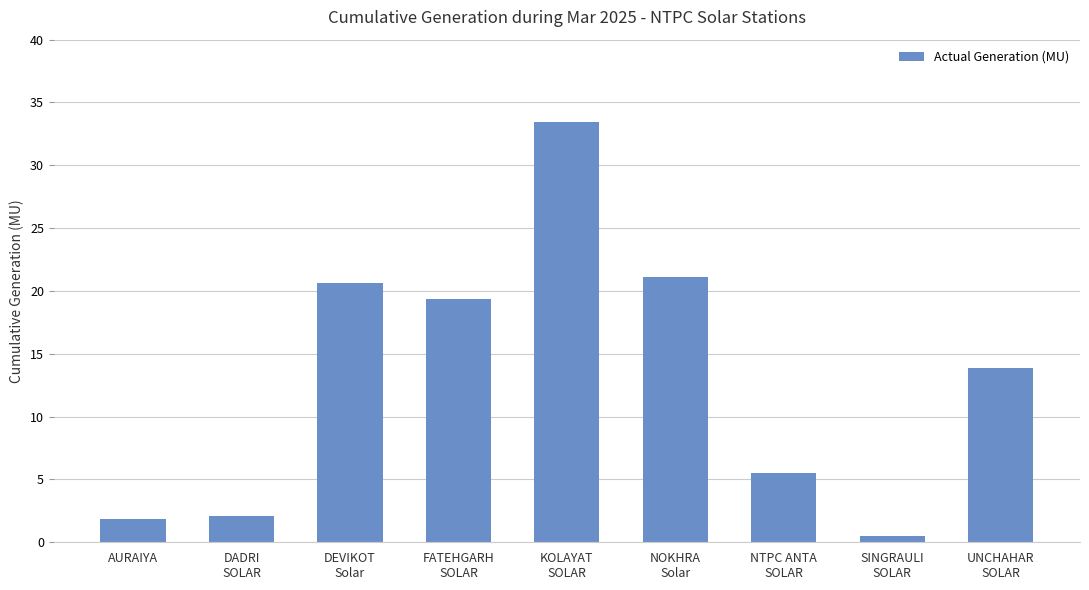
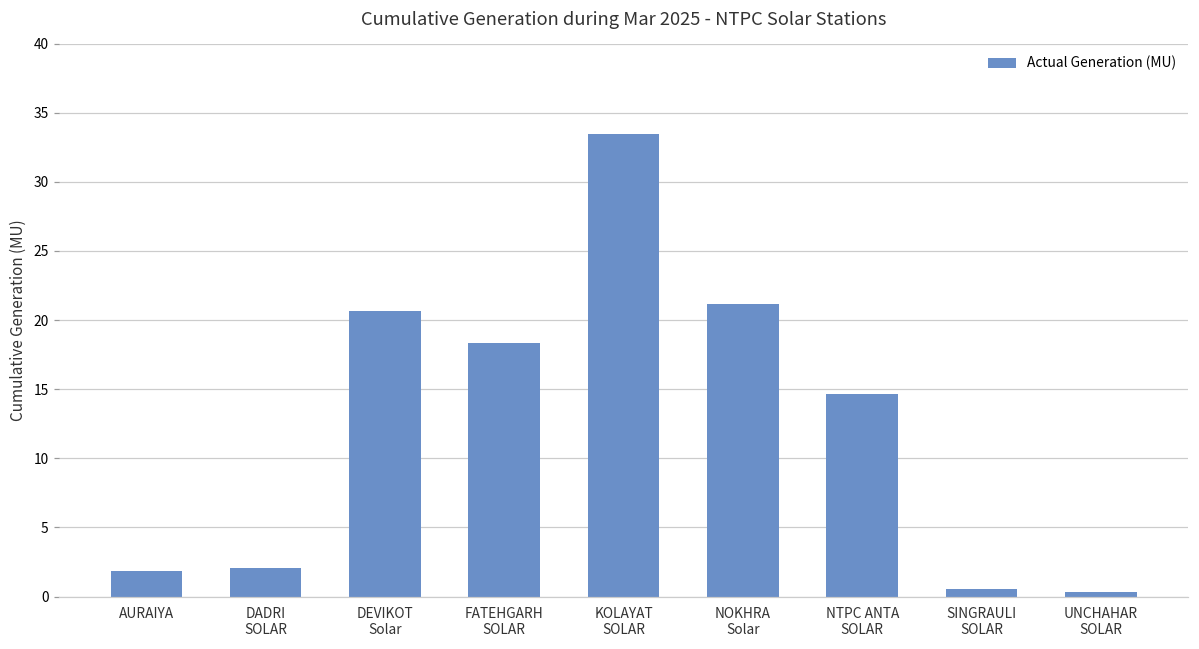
FATEHGARH SOLAR: 19.4 -> 18.3
NTPC ANTA SOLAR: 5.5 -> 14.6
UNCHAHAR SOLAR: 13.9 -> 0.4
